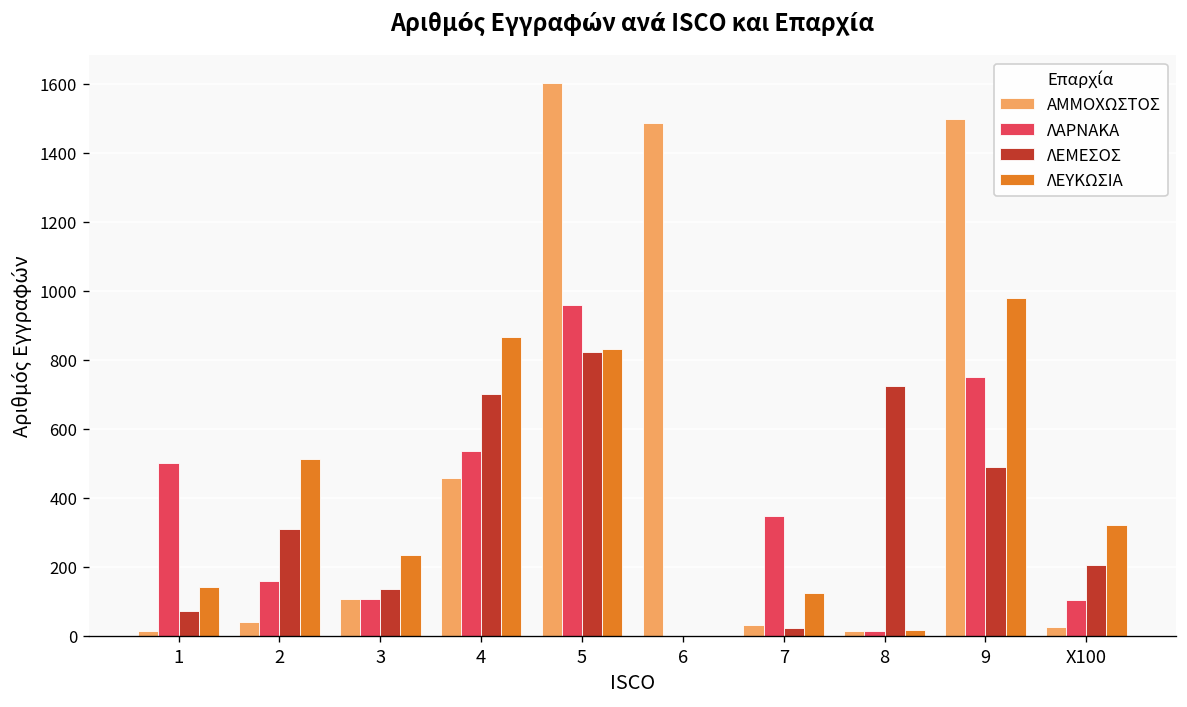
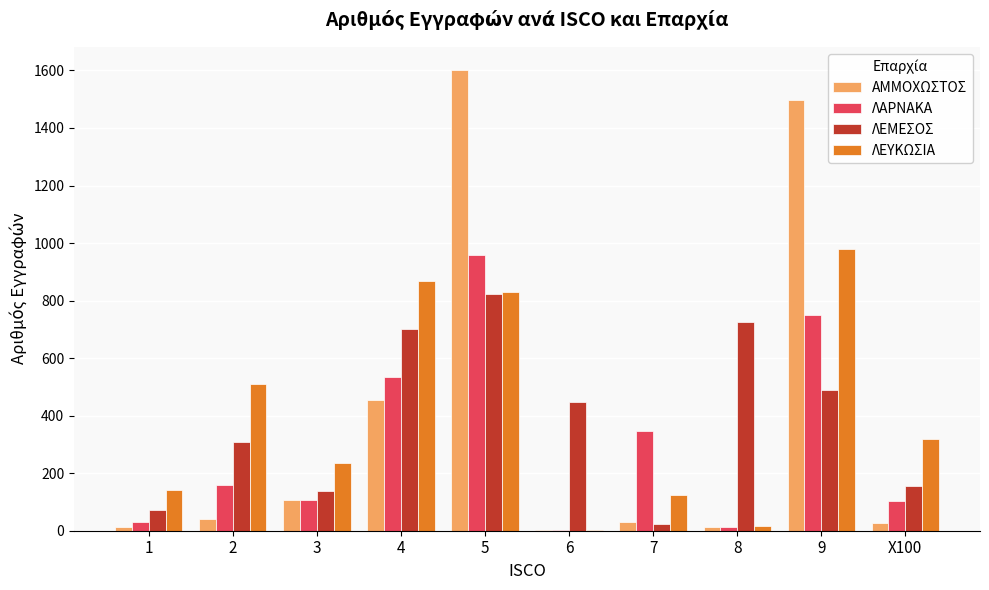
ΛΑΡΝΑΚΑ, 1: 500 -> 30
ΑΜΜΟΧΩΣΤΟΣ, 6: 1490 -> 0
ΛΕΜΕΣΟΣ, 6: 0 -> 450
ΛΕΜΕΣΟΣ, X100: 210 -> 160
